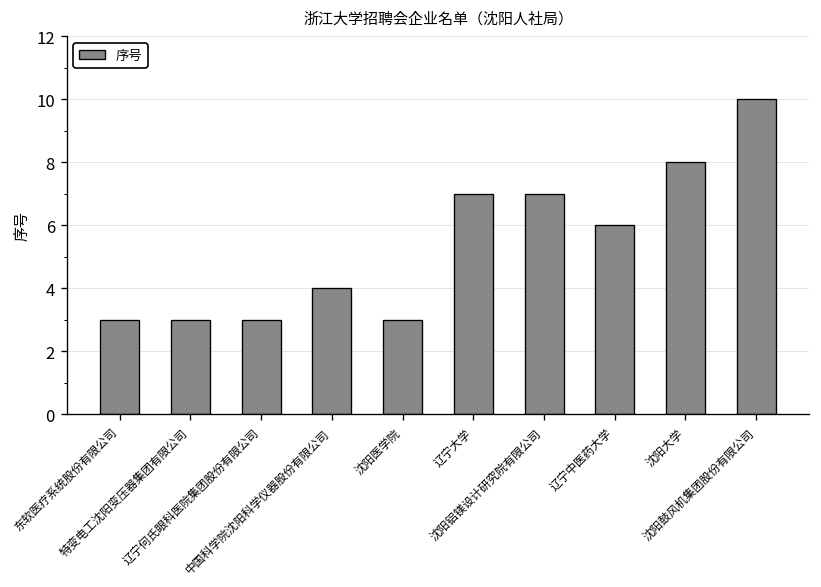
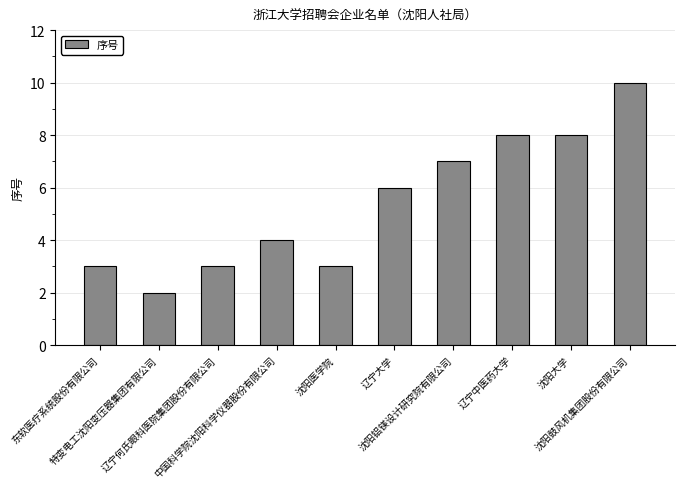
特变电工沈阳变压器集团有限公司: 3 -> 2
辽宁大学: 7 -> 6
辽宁中医药大学: 6 -> 8
